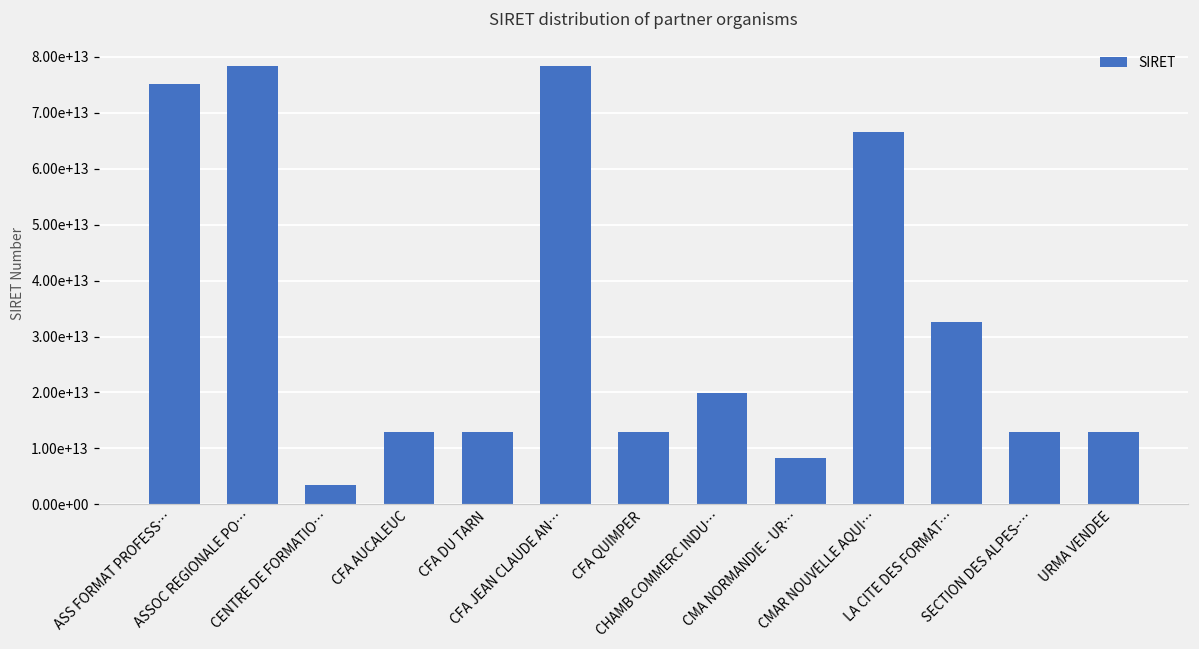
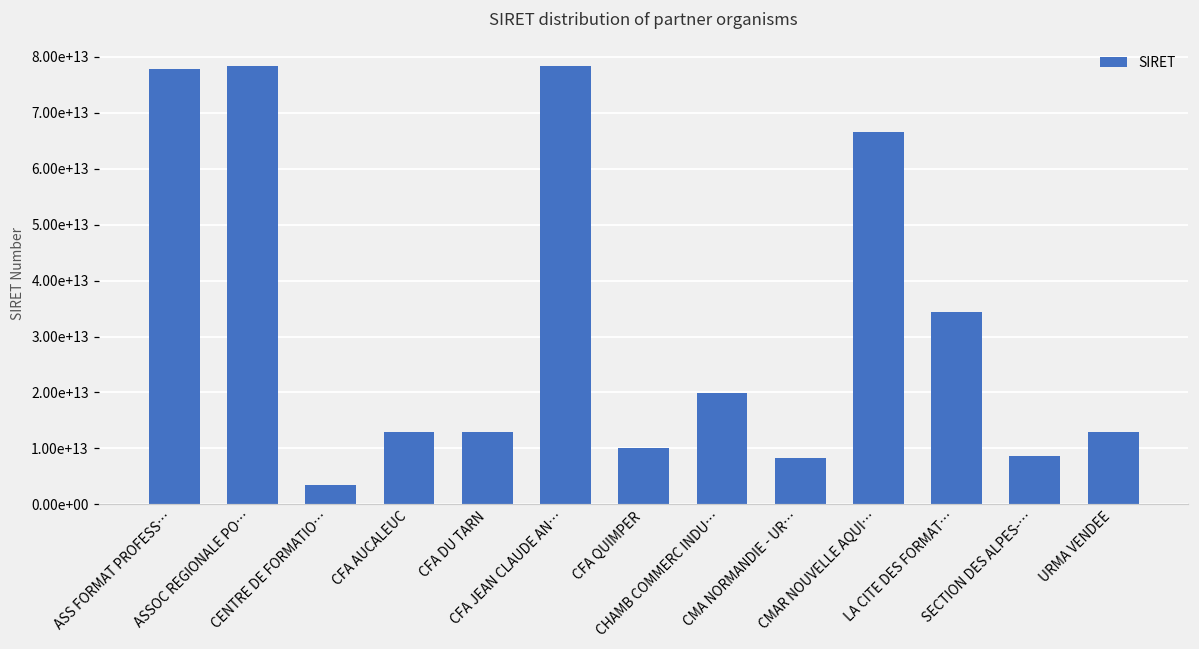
ASS FORMAT PROFESS…: 75000000000000 -> 78000000000000
CFA QUIMPER: 13000000000000 -> 10000000000000
LA CITE DES FORMAT…: 33000000000000 -> 34000000000000
SECTION DES ALPES-…: 13000000000000 -> 9000000000000
